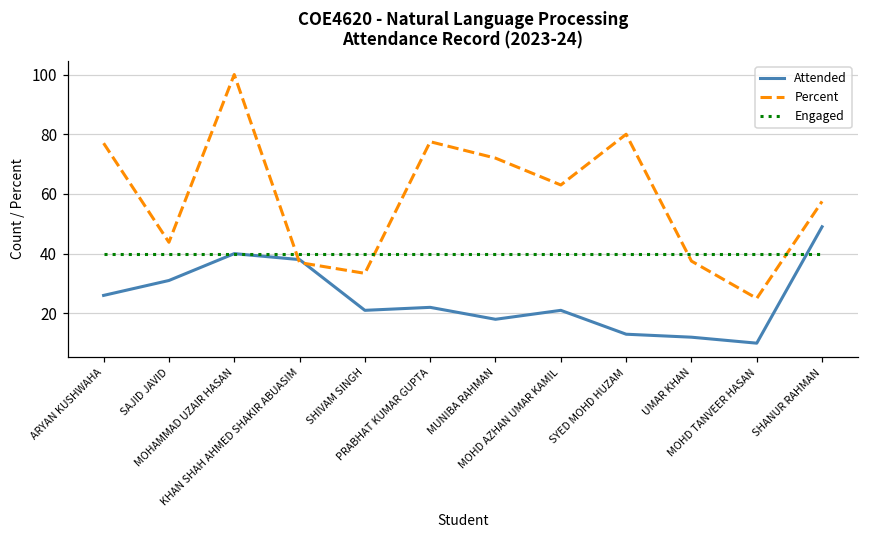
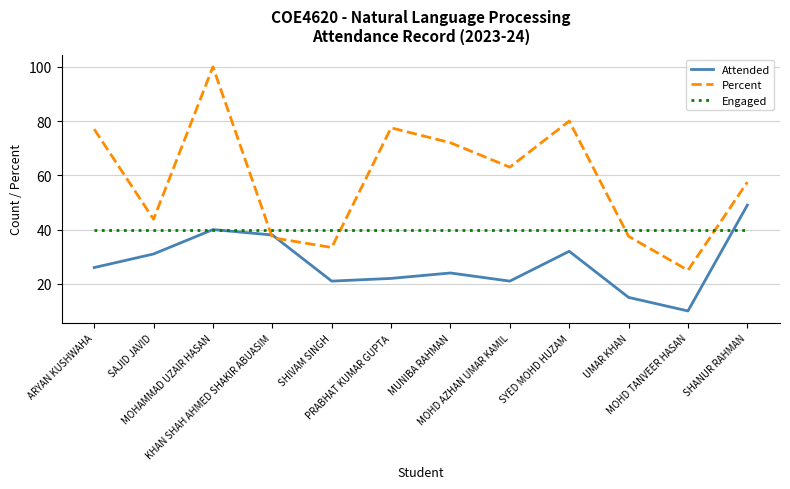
Attended, MUNIBA RAHMAN: 18 -> 24
Attended, SYED MOHD HUZAM: 13 -> 32
Attended, UMAR KHAN: 12 -> 15
